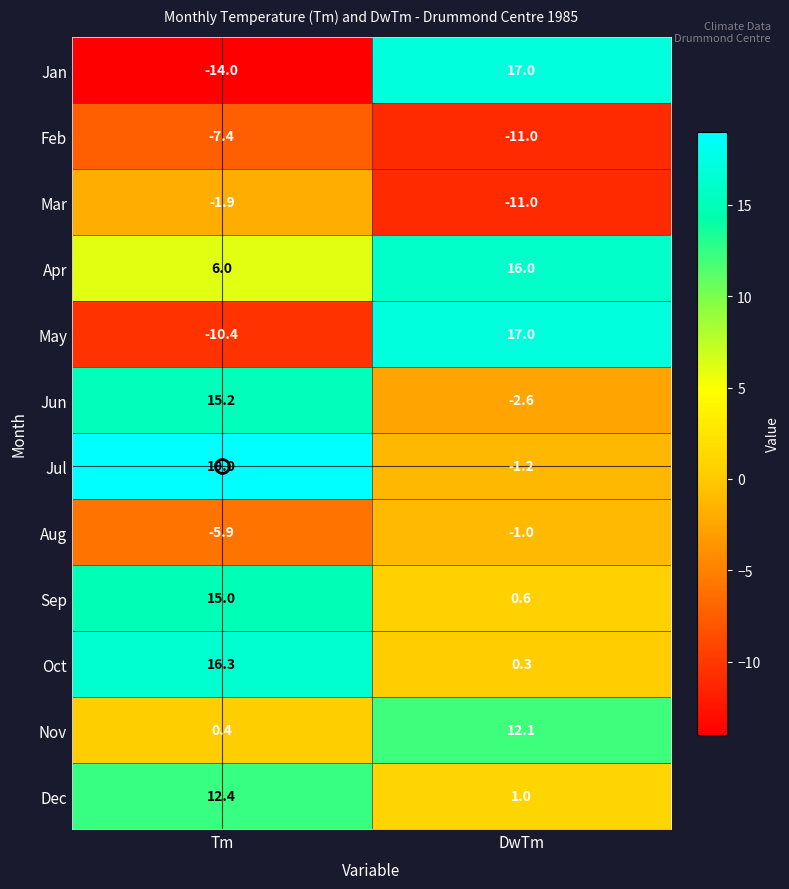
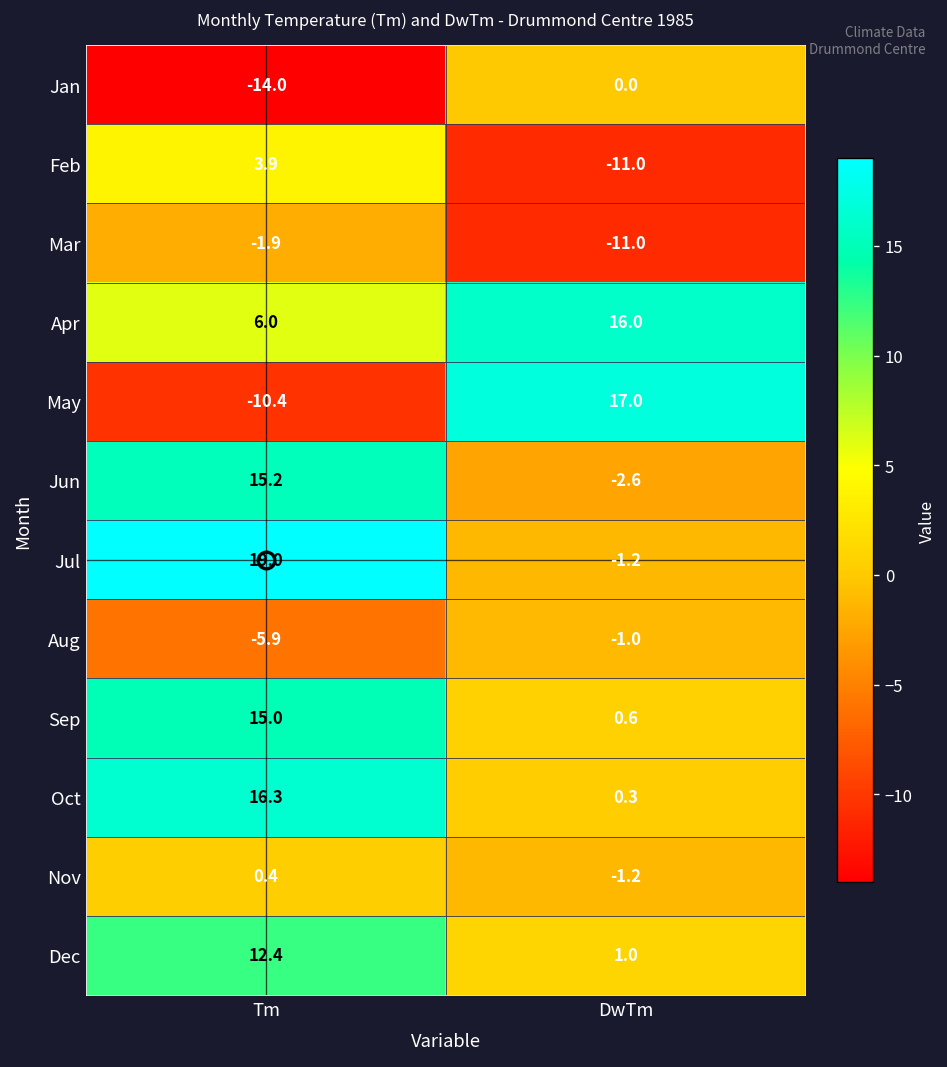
Jan, DwTm: 17.0 -> 0.0
Feb, Tm: -7.4 -> 3.9
Nov, DwTm: 12.1 -> -1.2
